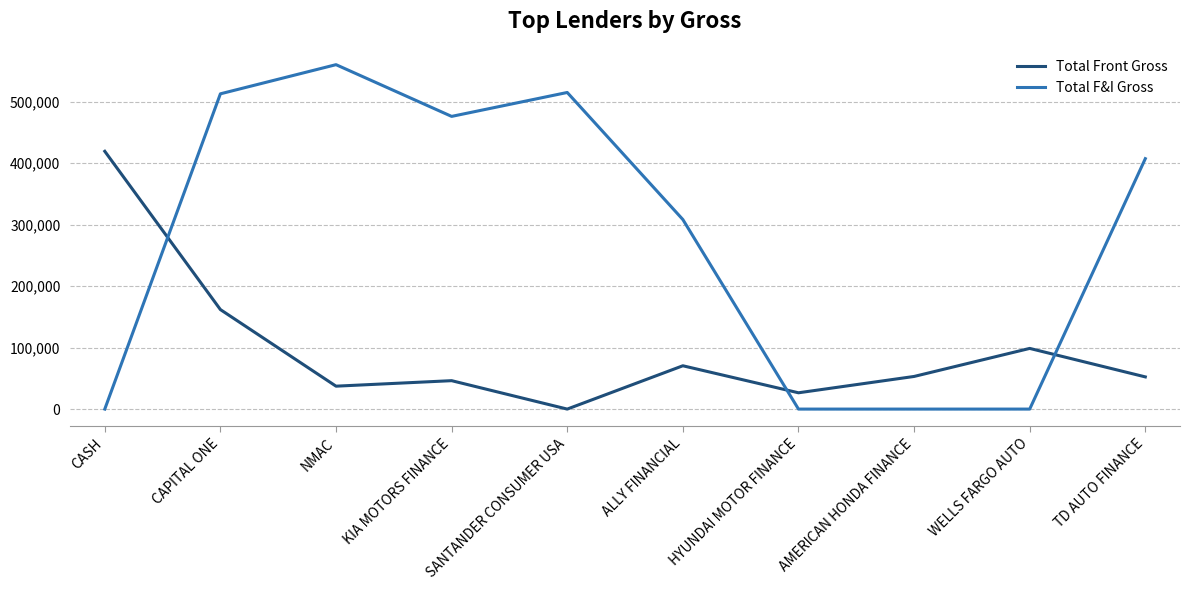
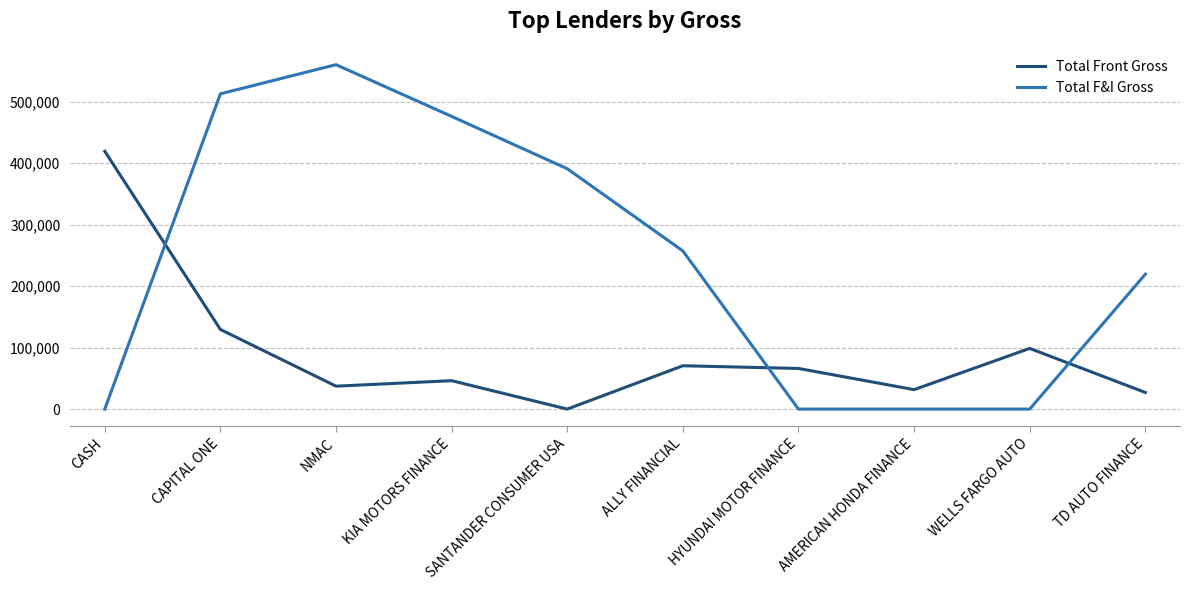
Total Front Gross, CAPITAL ONE: 160,000 -> 130,000
Total F&I Gross, SANTANDER CONSUMER USA: 510,000 -> 390,000
Total F&I Gross, ALLY FINANCIAL: 310,000 -> 260,000
Total Front Gross, HYUNDAI MOTOR FINANCE: 30,000 -> 70,000
Total Front Gross, AMERICAN HONDA FINANCE: 50,000 -> 30,000
Total Front Gross, TD AUTO FINANCE: 50,000 -> 30,000
Total F&I Gross, TD AUTO FINANCE: 410,000 -> 220,000
